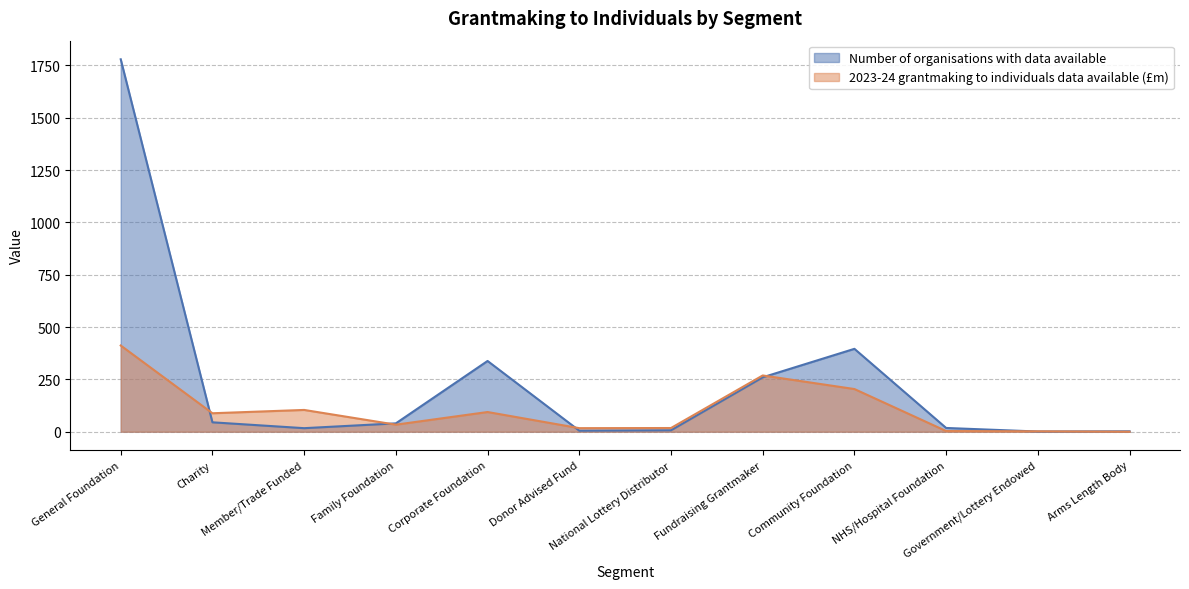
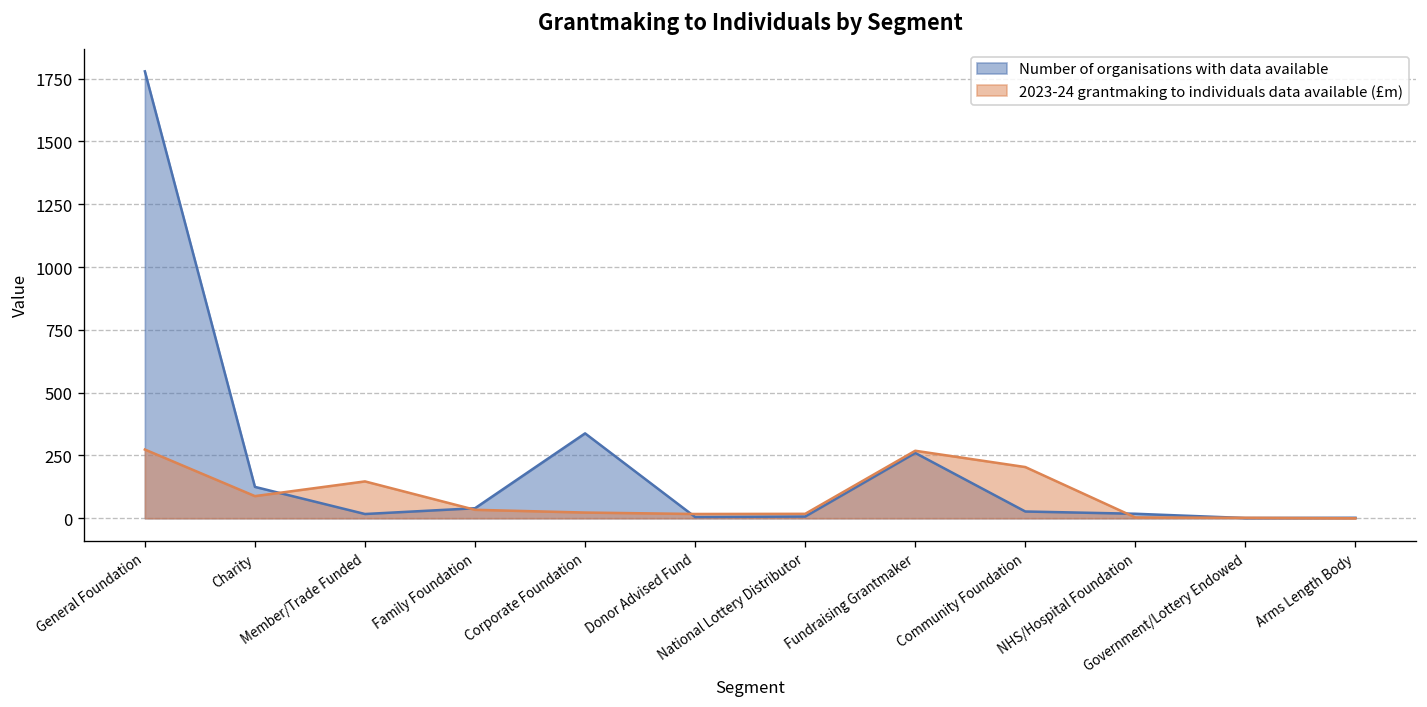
2023-24 grantmaking to individuals data available (£m), General Foundation: 410 -> 270
Number of organisations with data available, Charity: 50 -> 130
2023-24 grantmaking to individuals data available (£m), Member/Trade Funded: 100 -> 150
2023-24 grantmaking to individuals data available (£m), Corporate Foundation: 90 -> 20
Number of organisations with data available, Community Foundation: 400 -> 30
